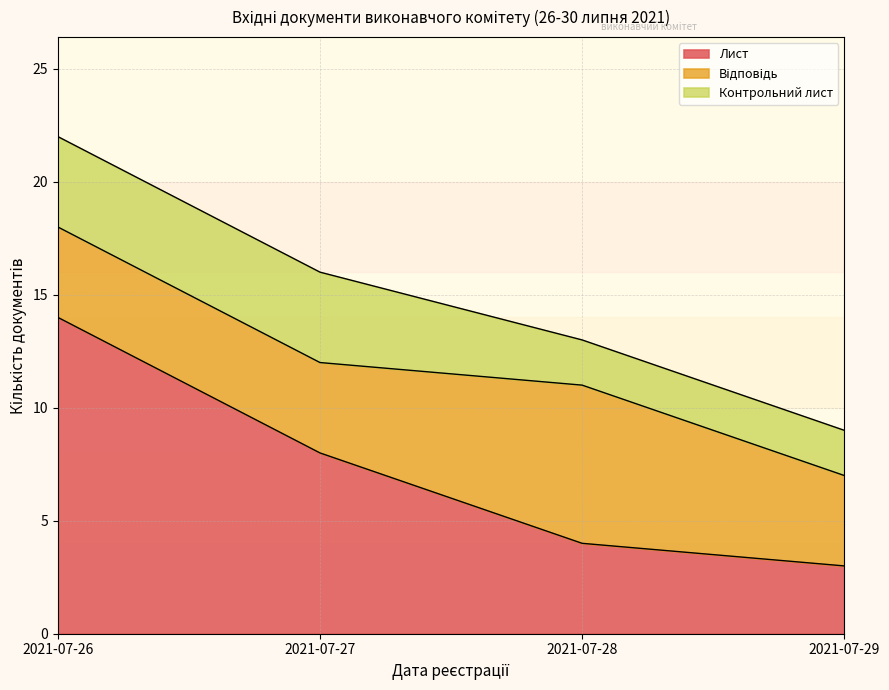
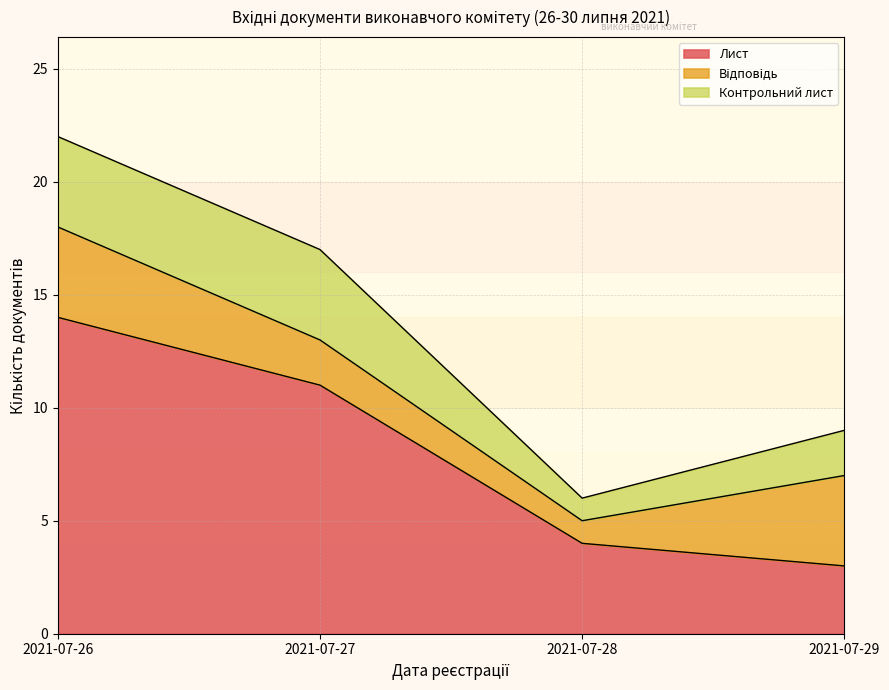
Лист, 2021-07-27: 8 -> 11
Відповідь, 2021-07-27: 4 -> 2
Відповідь, 2021-07-28: 7 -> 1
Контрольний лист, 2021-07-28: 2 -> 1
